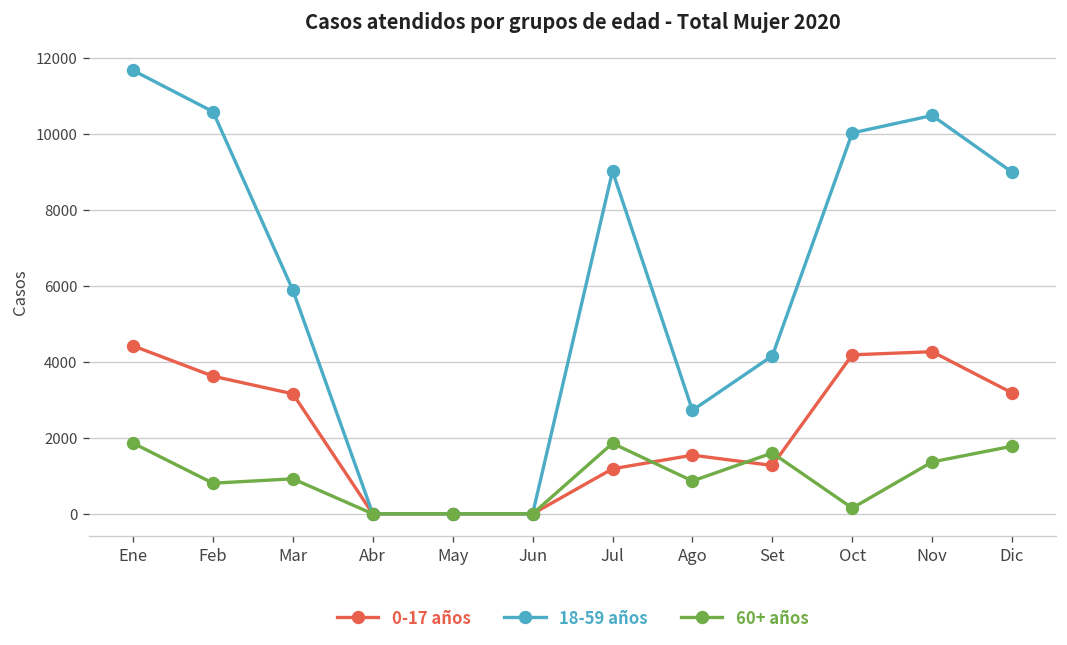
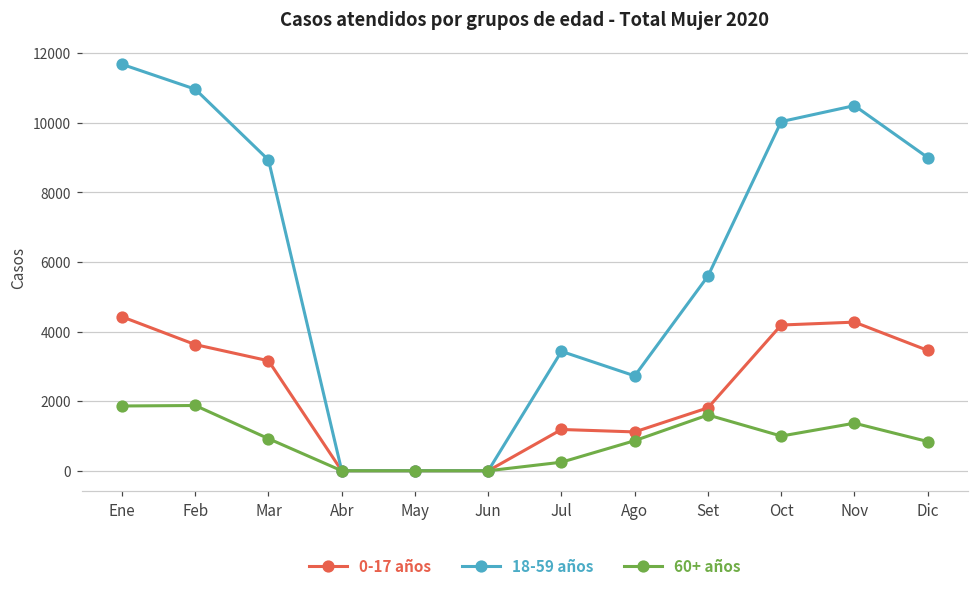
18-59 años, Feb: 10600 -> 11000
60+ años, Feb: 800 -> 1900
18-59 años, Mar: 5900 -> 8900
18-59 años, Jul: 9000 -> 3400
60+ años, Jul: 1900 -> 200
0-17 años, Ago: 1500 -> 1100
0-17 años, Set: 1300 -> 1800
18-59 años, Set: 4200 -> 5600
60+ años, Oct: 200 -> 1000
0-17 años, Dic: 3200 -> 3500
60+ años, Dic: 1800 -> 800
